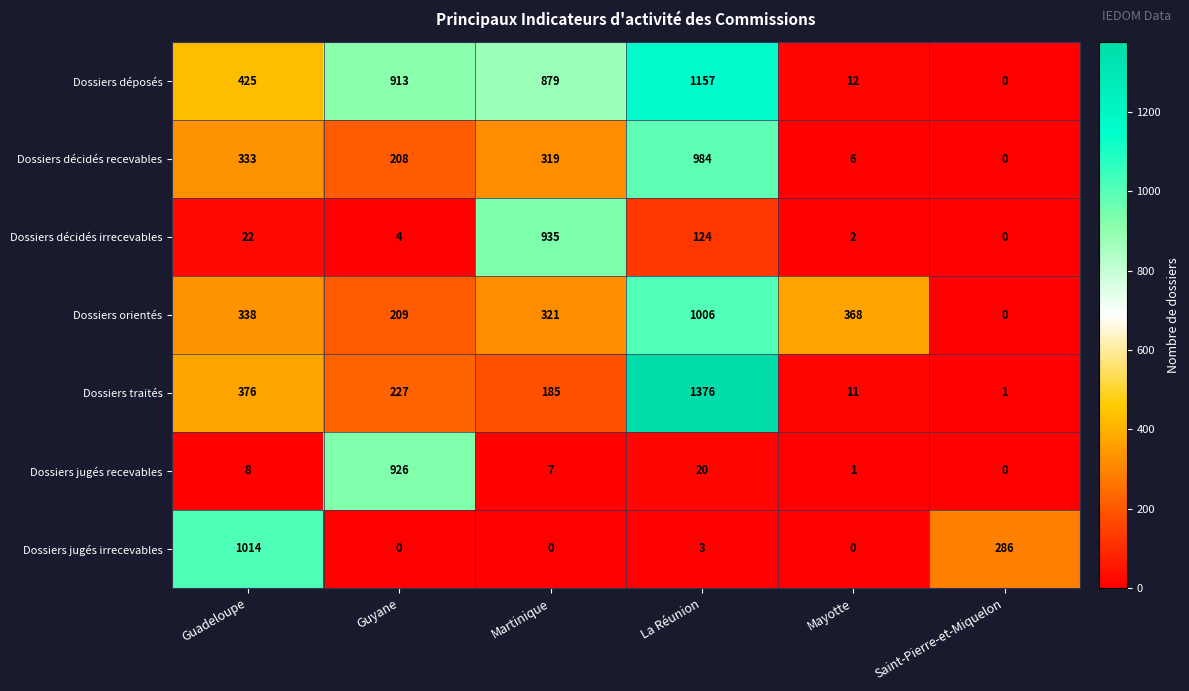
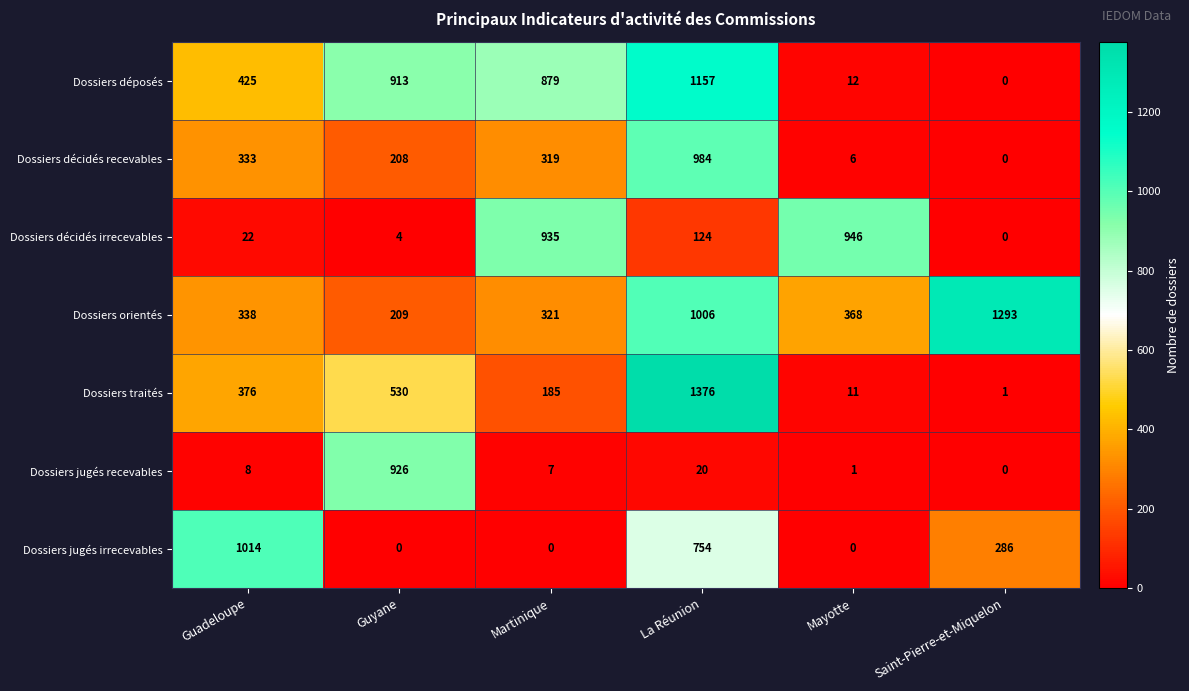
Dossiers décidés irrecevables, Mayotte: 2 -> 946
Dossiers orientés, Saint-Pierre-et-Miquelon: 0 -> 1293
Dossiers traités, Guyane: 227 -> 530
Dossiers jugés irrecevables, La Réunion: 3 -> 754
